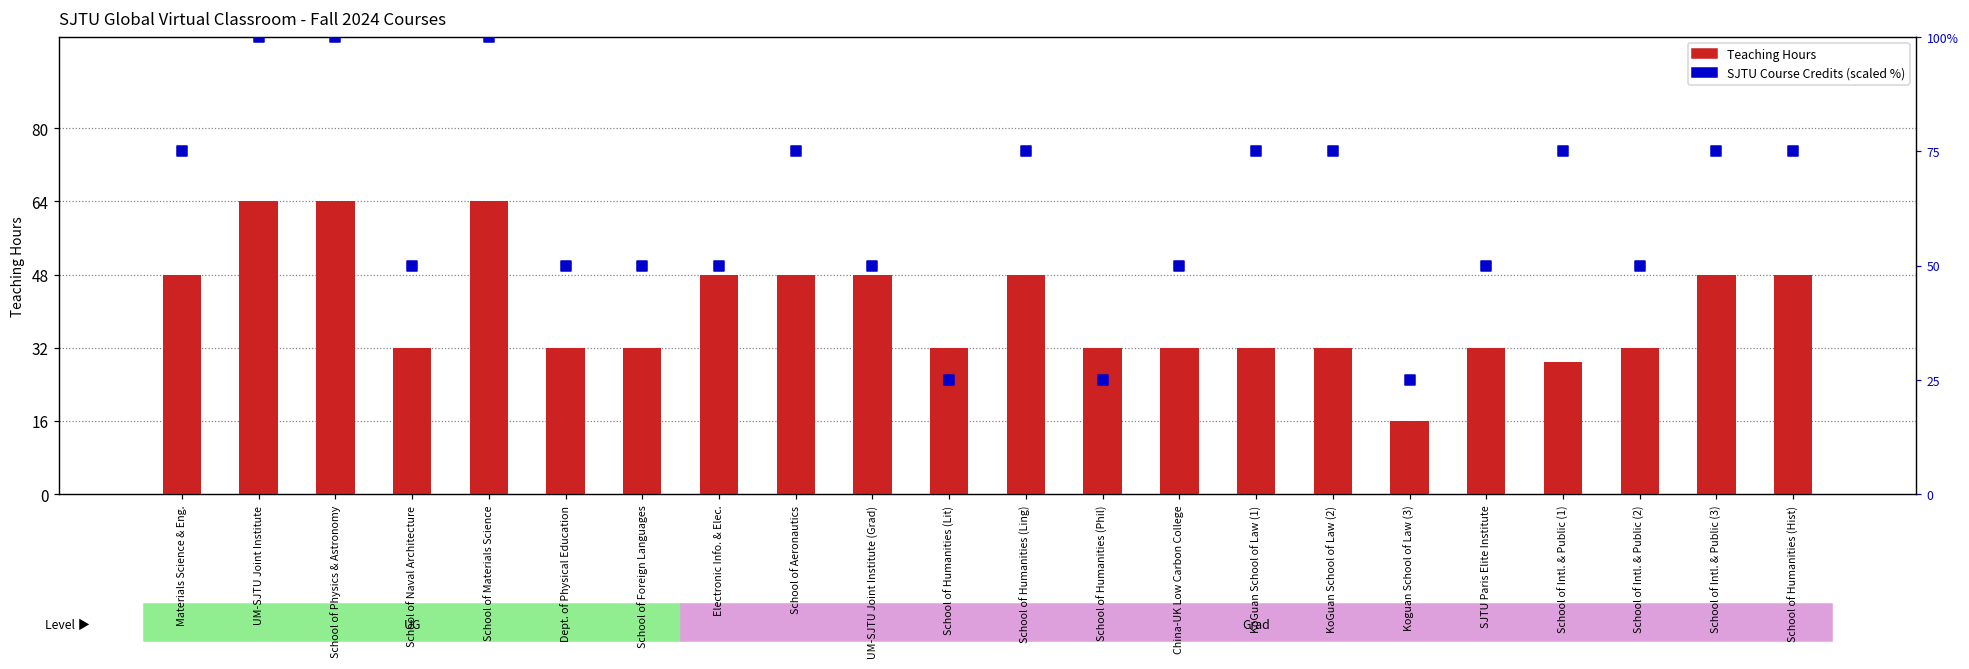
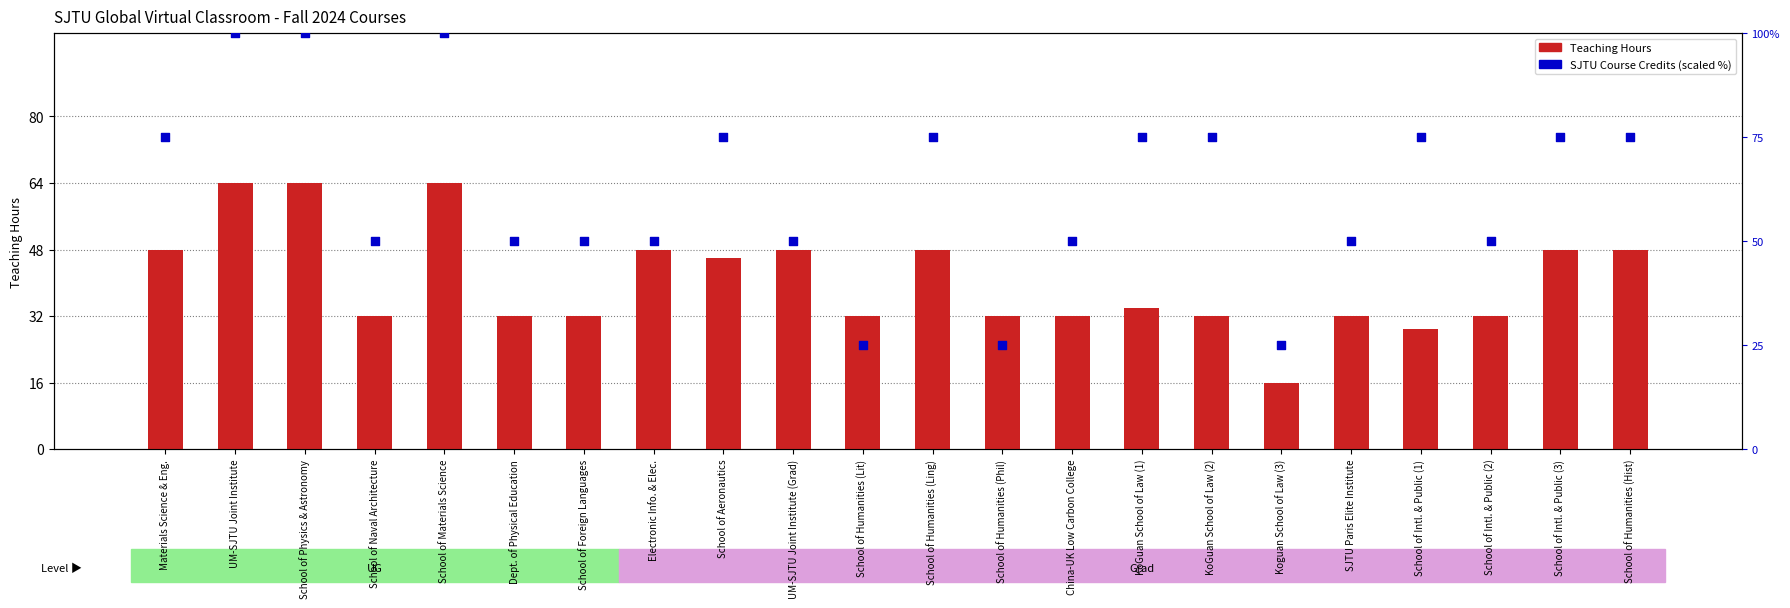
Teaching Hours, School of Aeronautics: 48 -> 46
Teaching Hours, KoGuan School of Law (1): 32 -> 34
